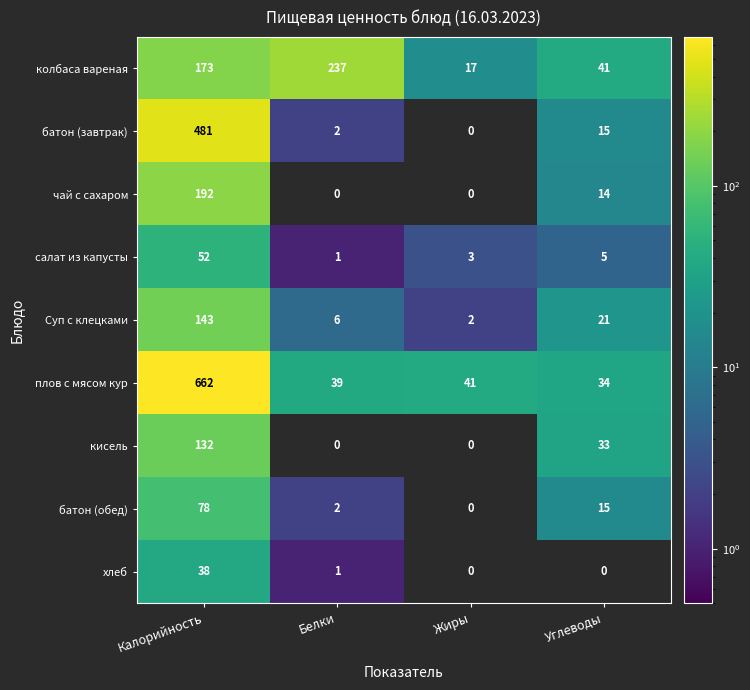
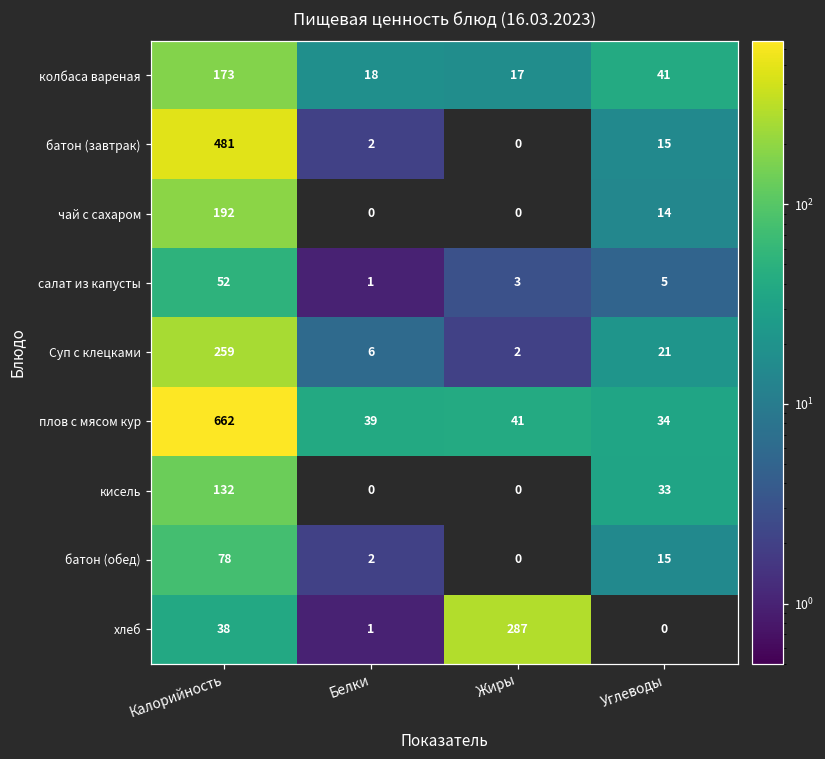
колбаса вареная, Белки: 237 -> 18
Суп с клецками, Калорийность: 143 -> 259
хлеб, Жиры: 0 -> 287
